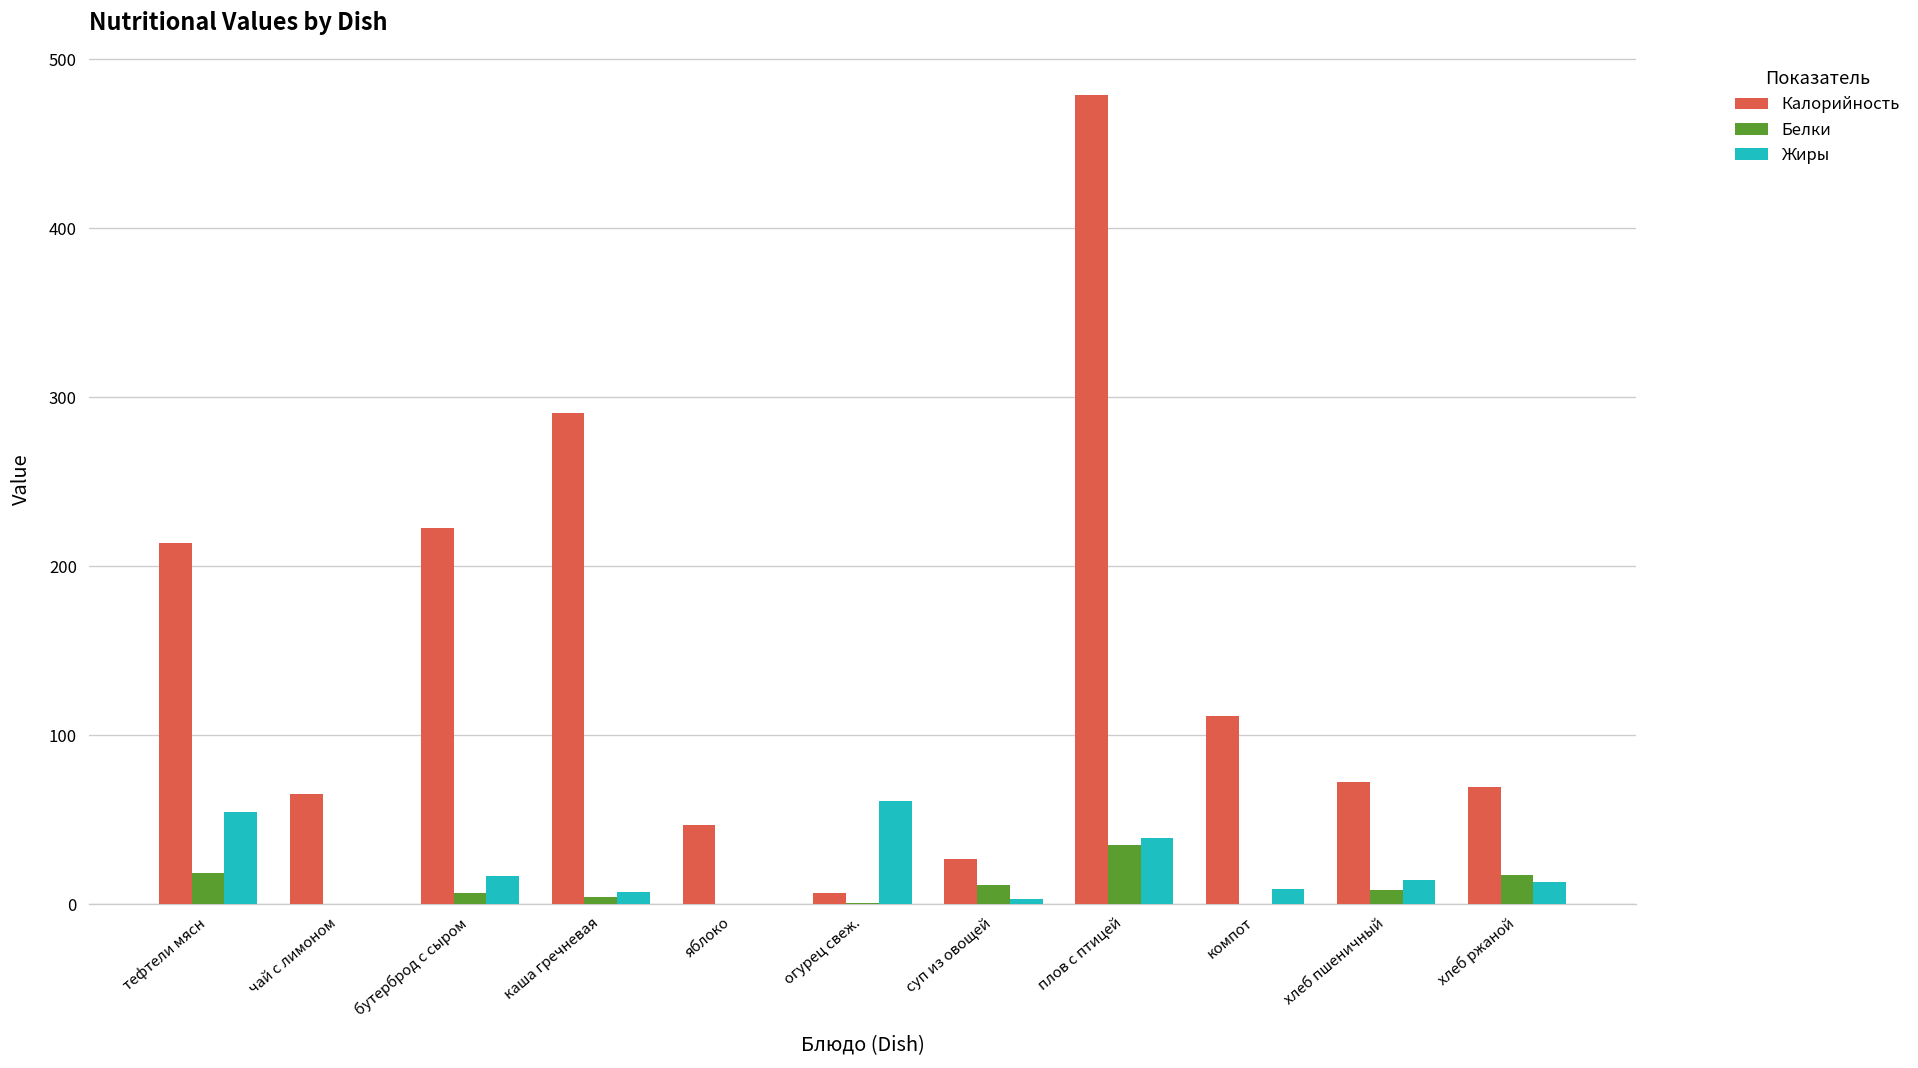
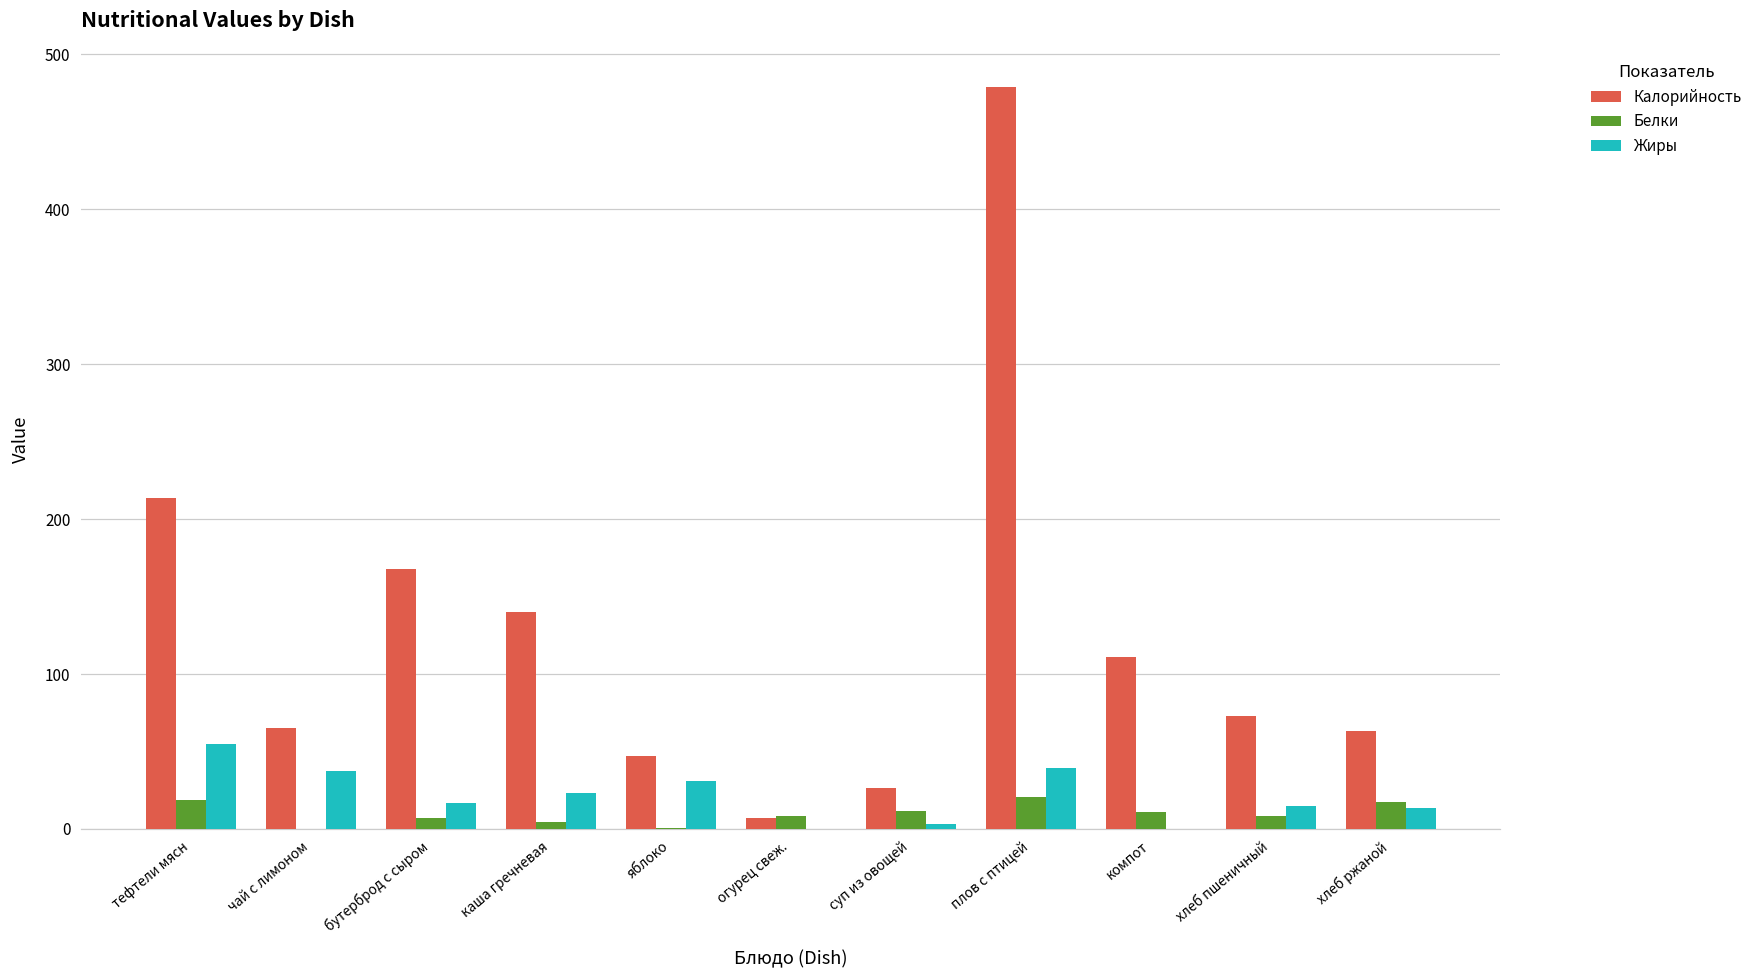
Жиры, чай с лимоном: 0 -> 37
Калорийность, бутерброд с сыром: 223 -> 168
Калорийность, каша гречневая: 291 -> 140
Жиры, каша гречневая: 7 -> 23
Жиры, яблоко: 0 -> 31
Белки, огурец свеж.: 1 -> 8
Жиры, огурец свеж.: 61 -> 0
Белки, плов с птицей: 35 -> 21
Белки, компот: 0 -> 11
Жиры, компот: 9 -> 0
Калорийность, хлеб ржаной: 69 -> 63
